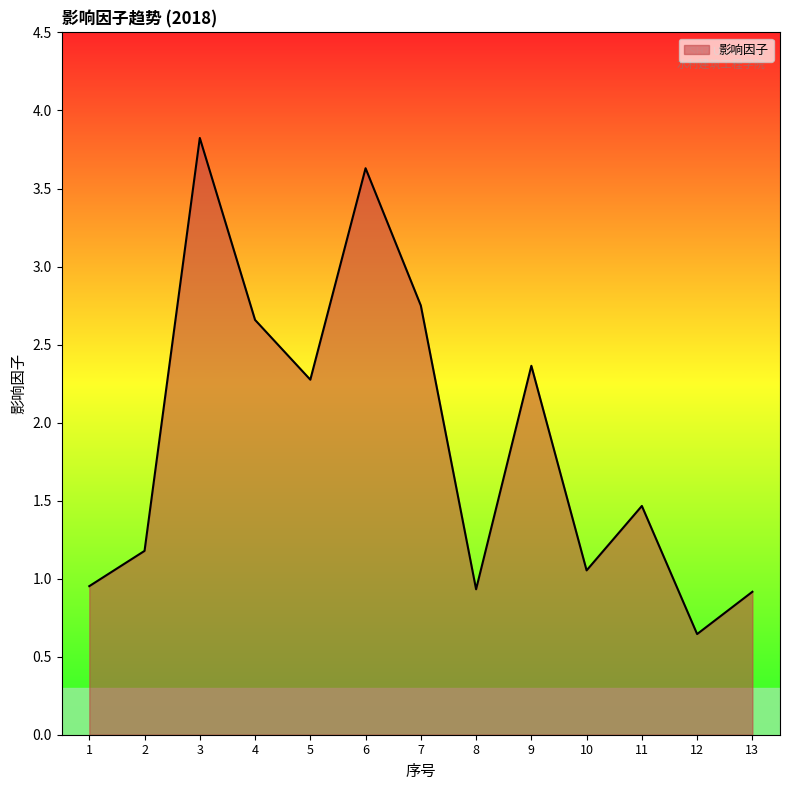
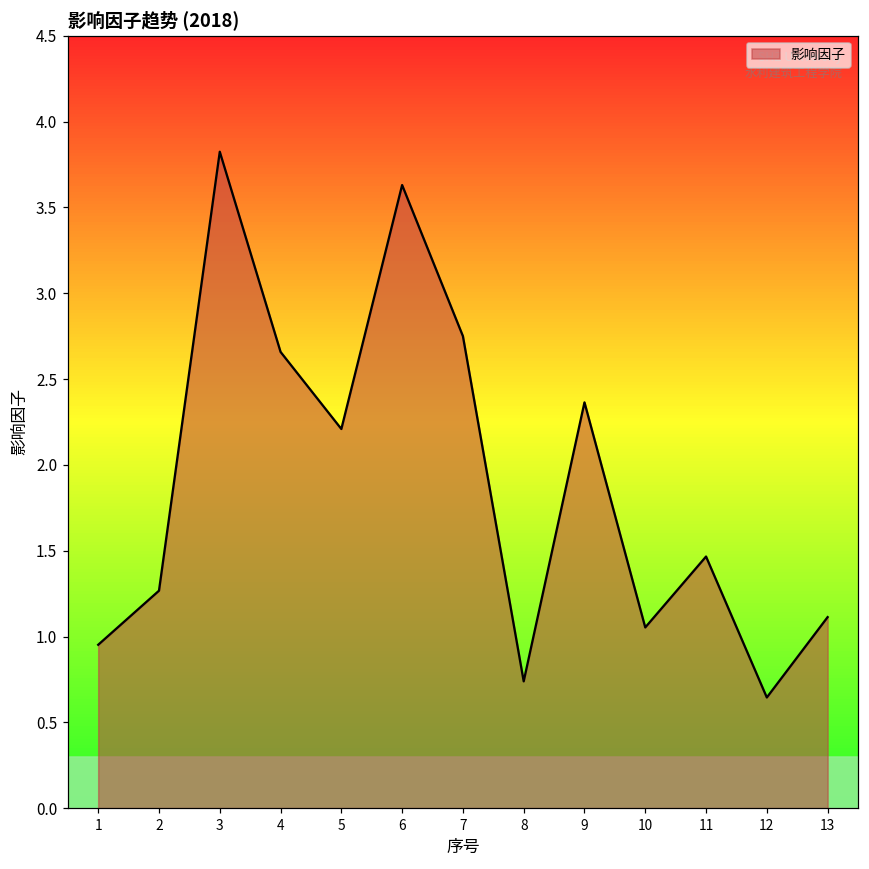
2: 1.18 -> 1.27
5: 2.28 -> 2.21
8: 0.93 -> 0.74
13: 0.92 -> 1.11
